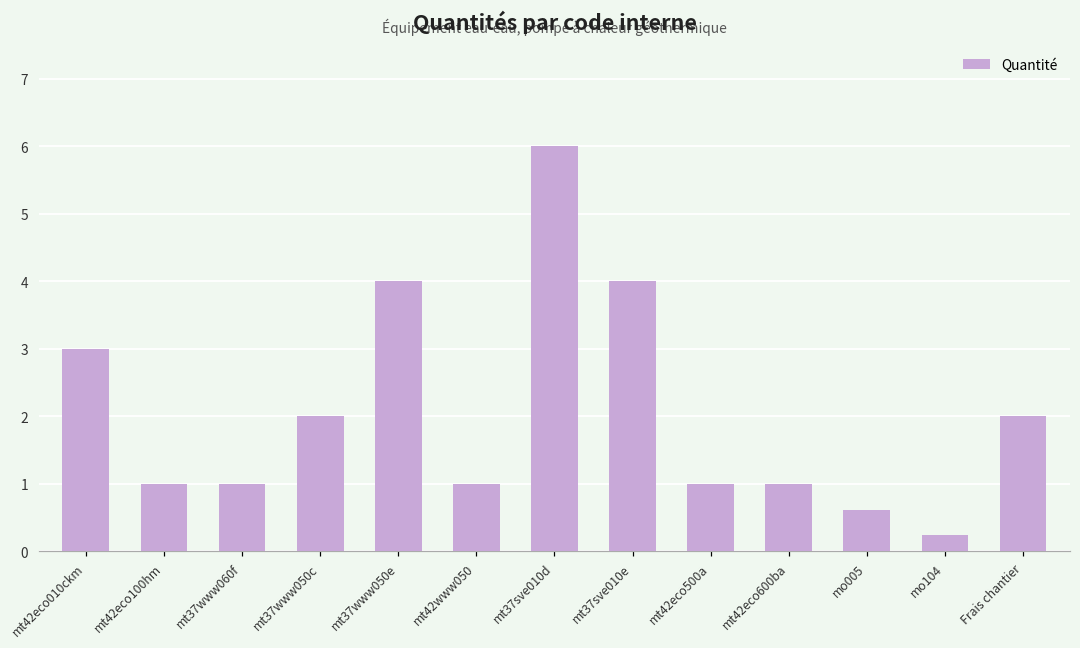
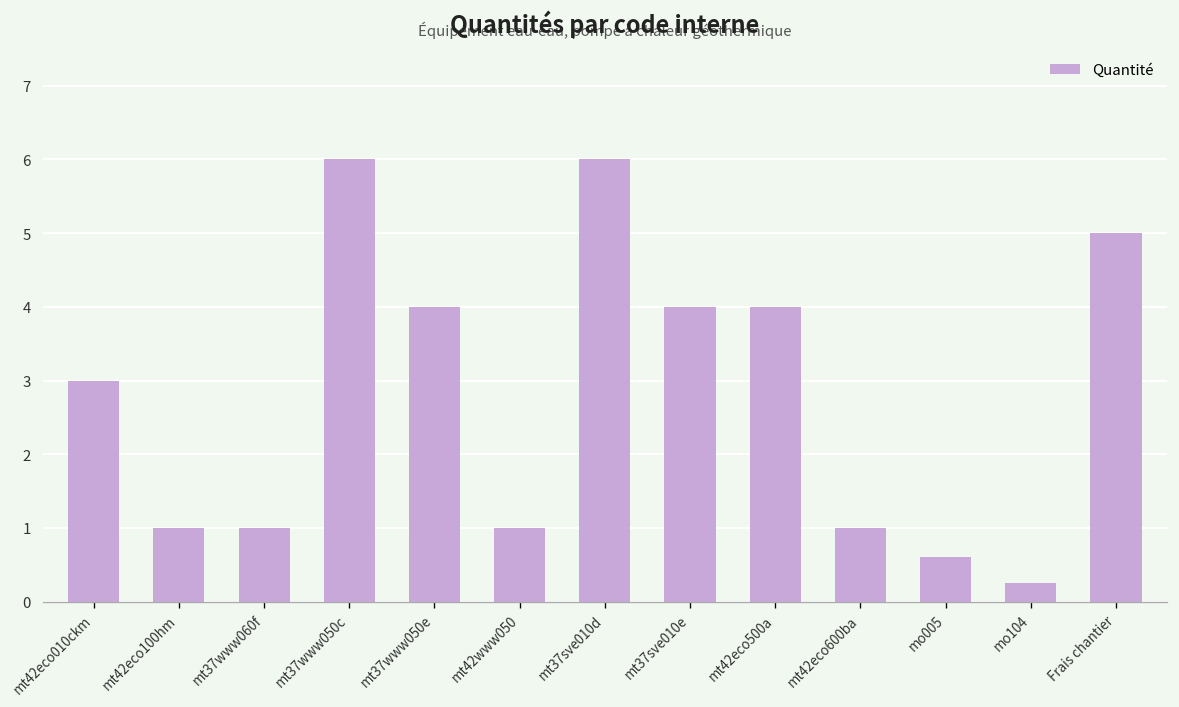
mt37www050c: 2 -> 6
mt42eco500a: 1 -> 4
Frais chantier: 2 -> 5
